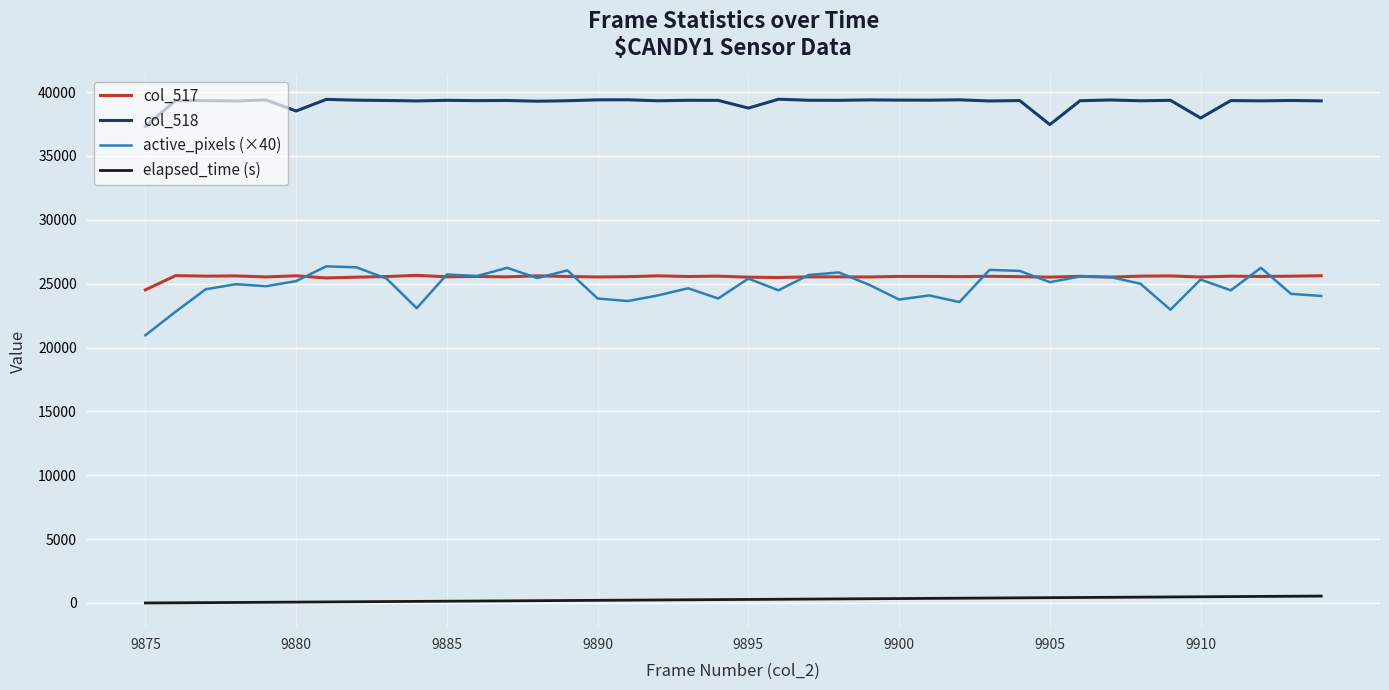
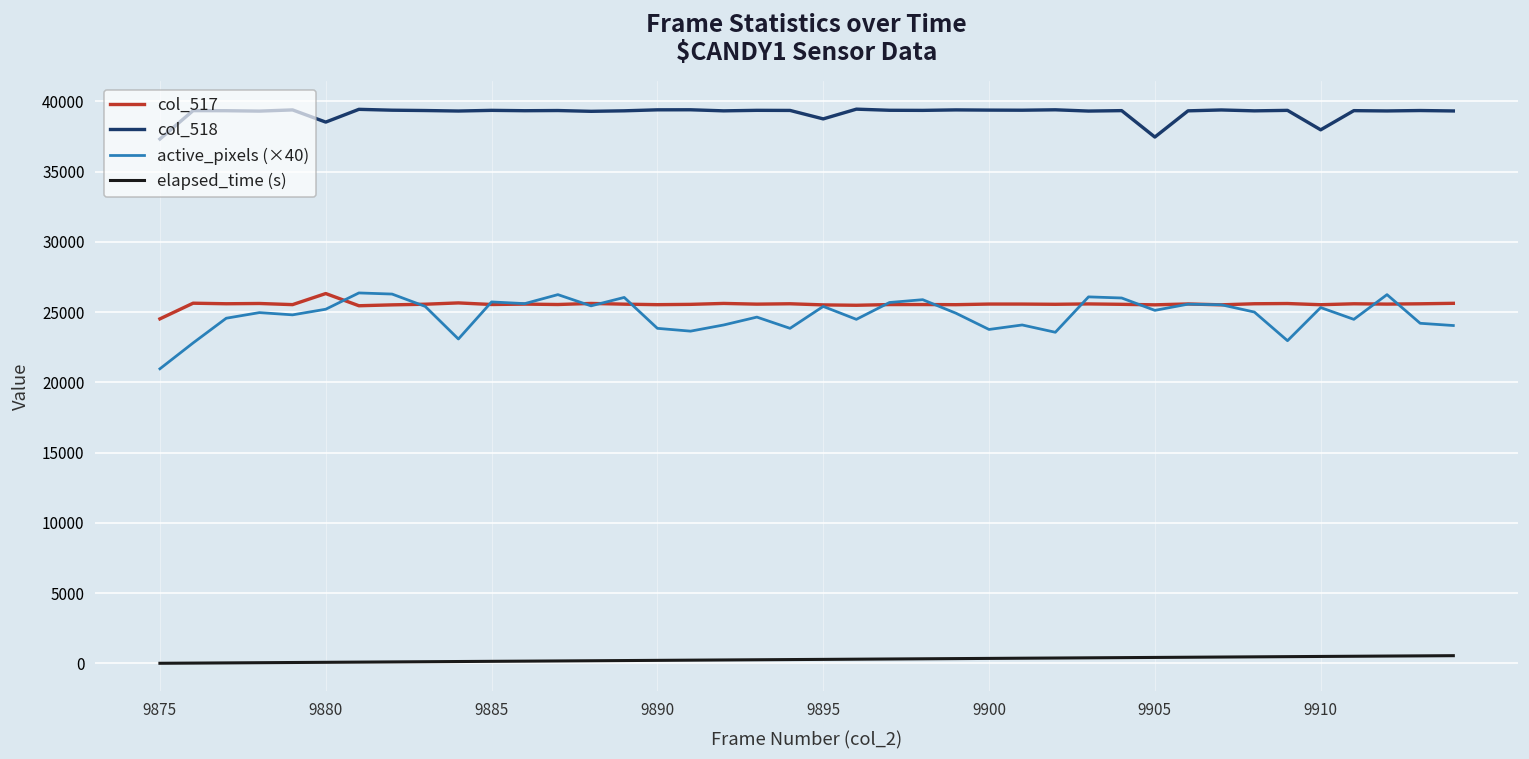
col_517, 9880: 25600 -> 26300
